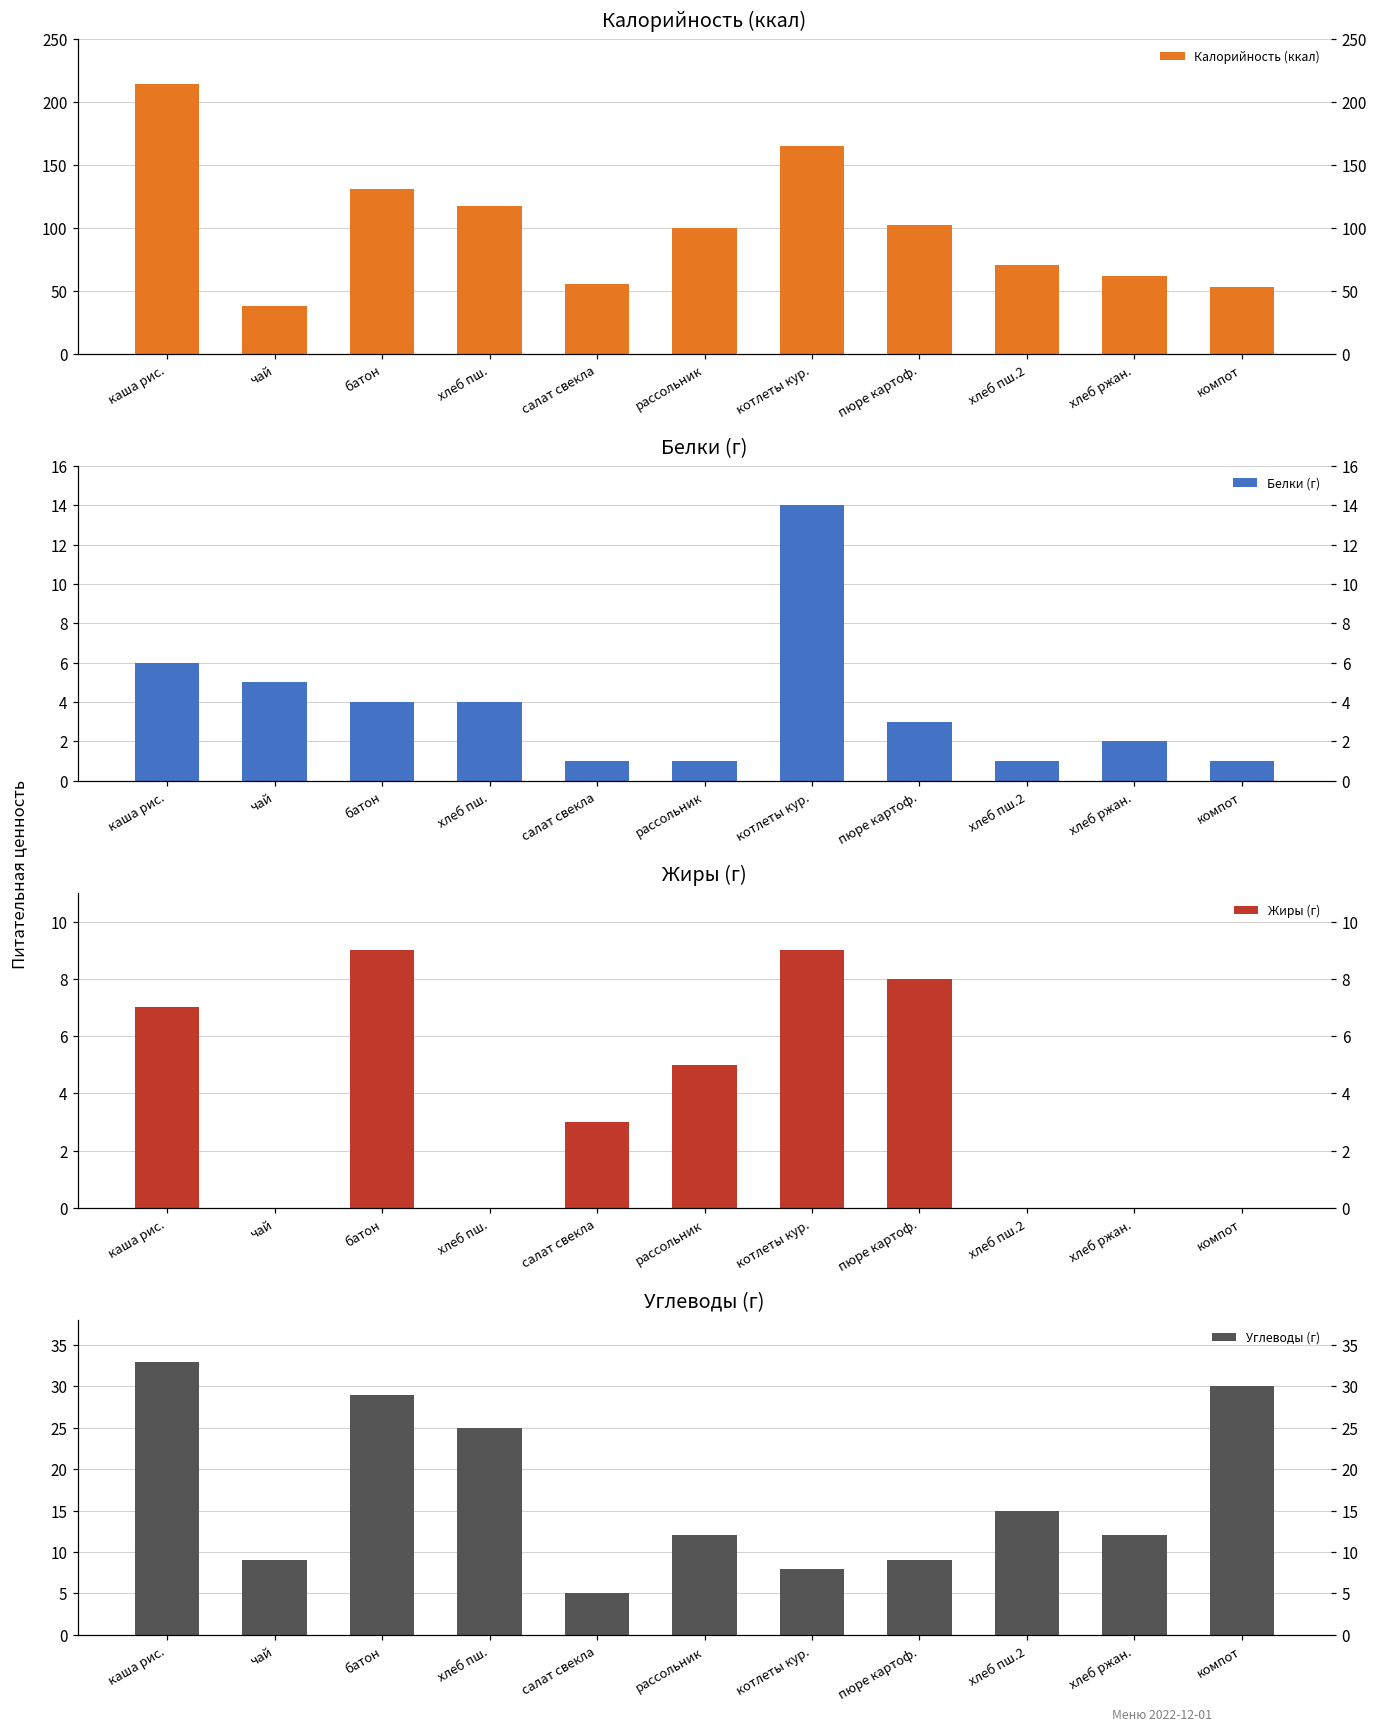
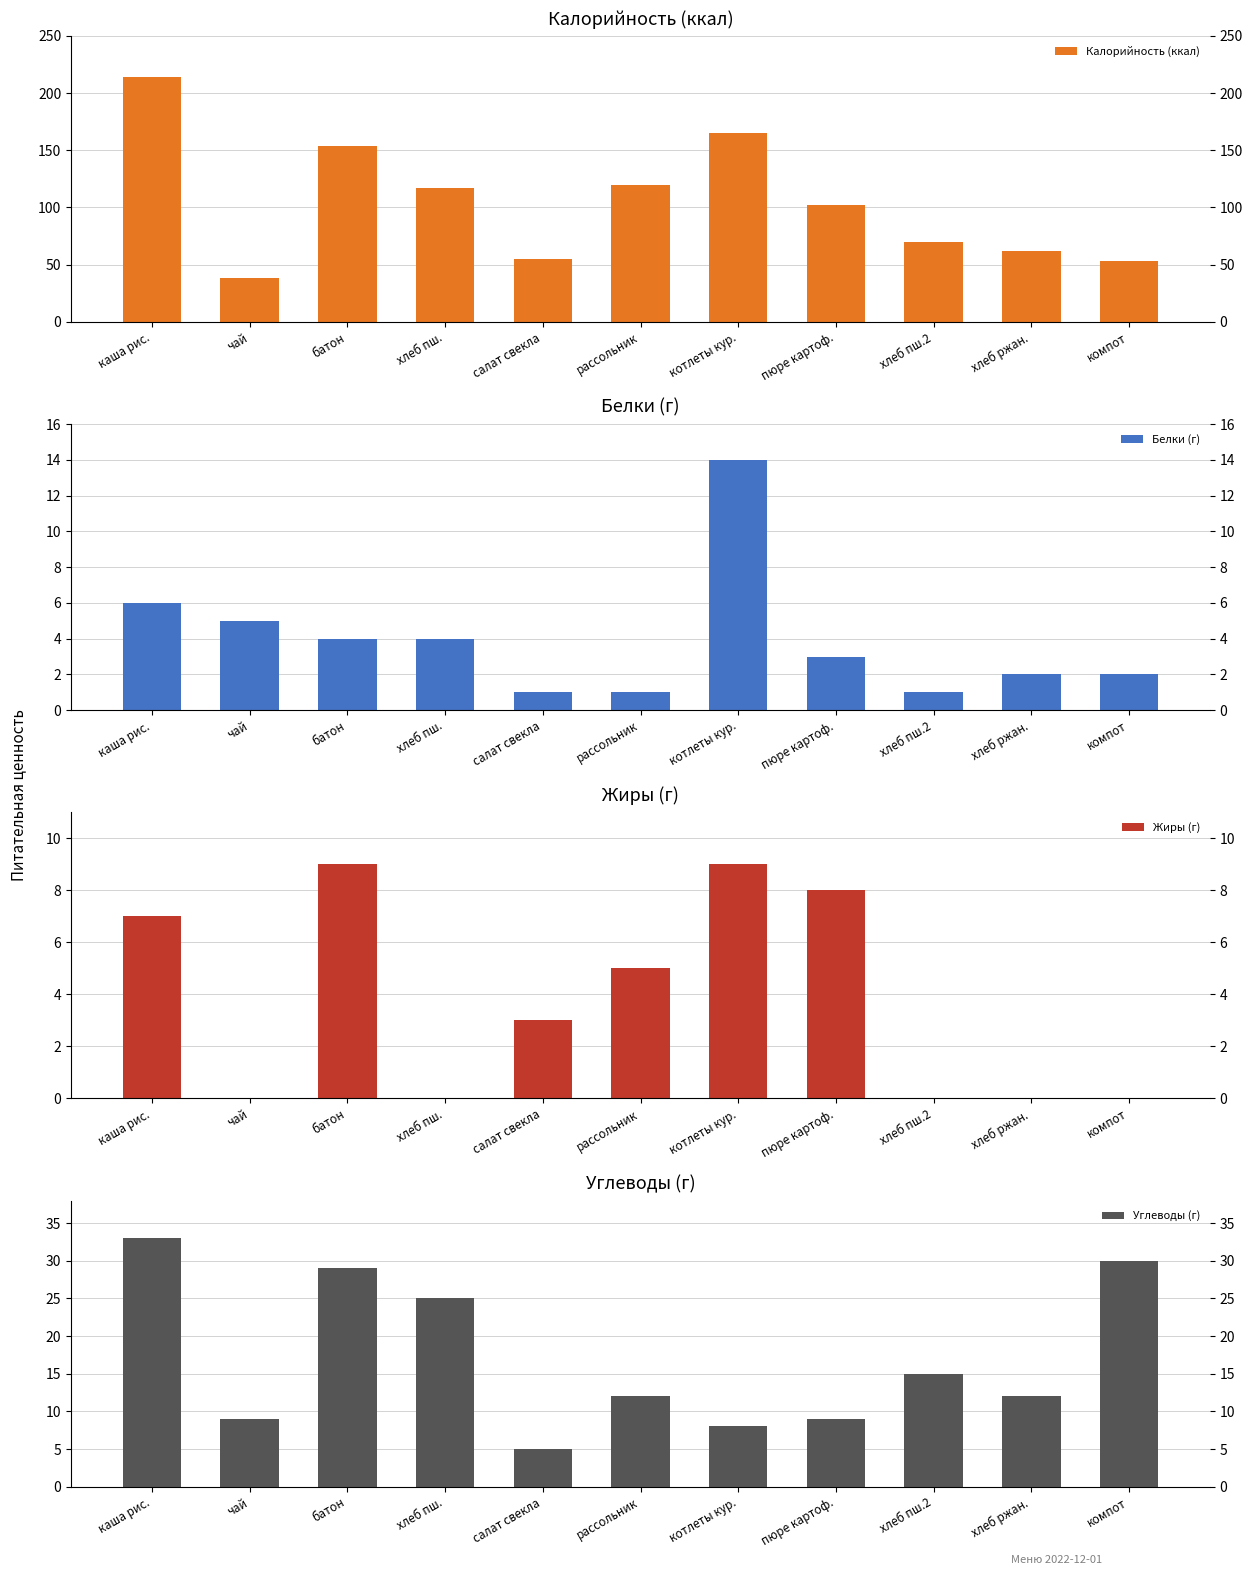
Калорийность (ккал), батон: 131 -> 154
Калорийность (ккал), рассольник: 100 -> 120
Белки (г), компот: 1 -> 2
